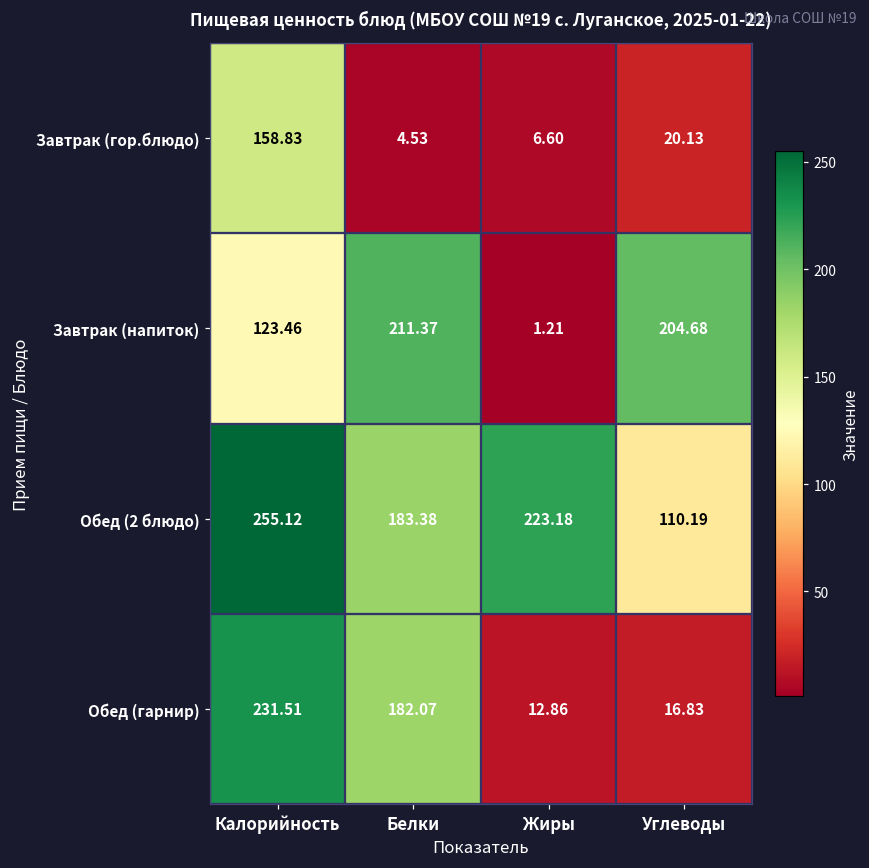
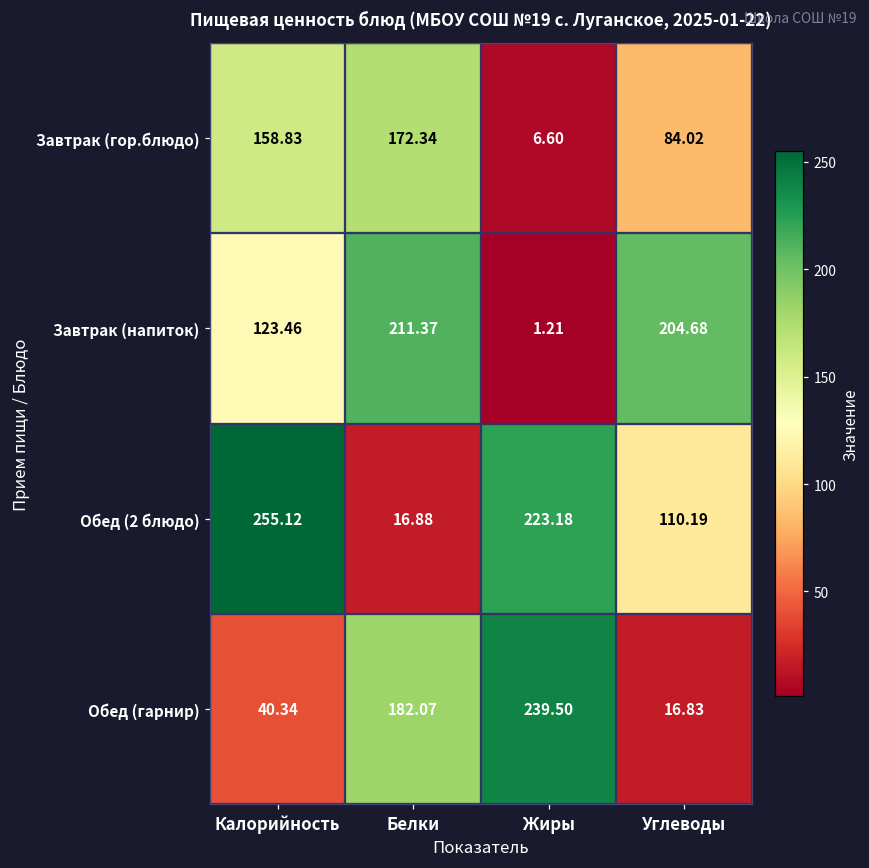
Завтрак (гор.блюдо), Белки: 4.53 -> 172.34
Завтрак (гор.блюдо), Углеводы: 20.13 -> 84.02
Обед (2 блюдо), Белки: 183.38 -> 16.88
Обед (гарнир), Калорийность: 231.51 -> 40.34
Обед (гарнир), Жиры: 12.86 -> 239.50
